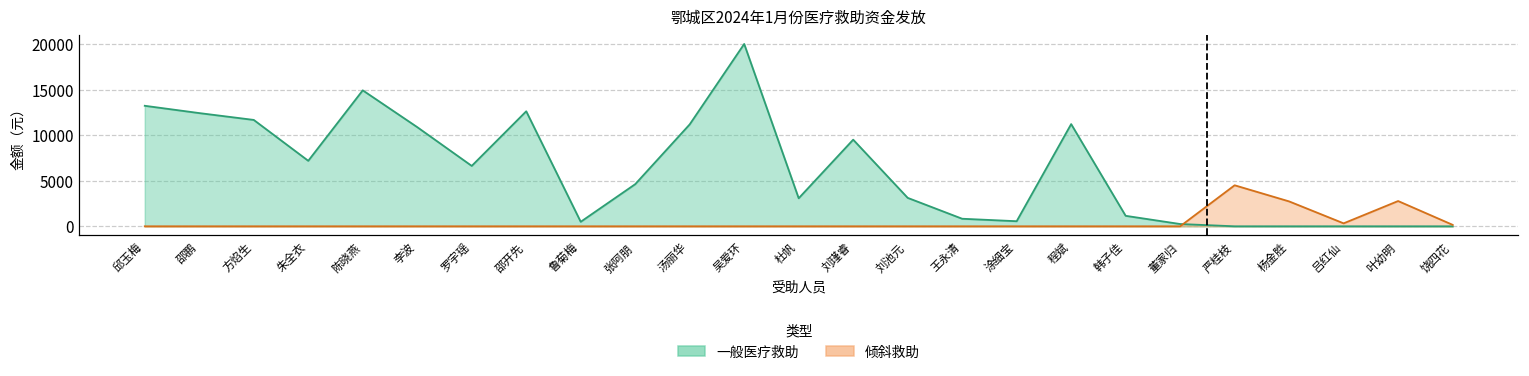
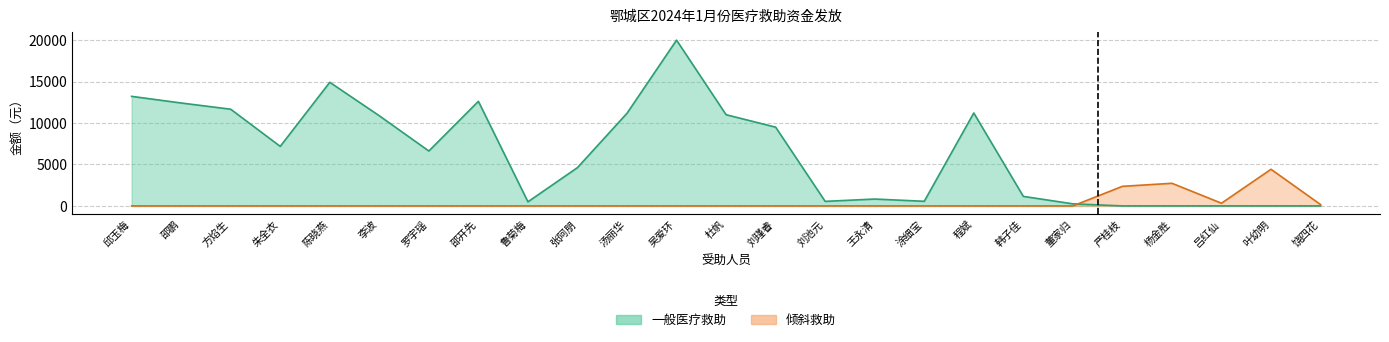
一般医疗救助, 杜帆: 3000 -> 11000
一般医疗救助, 刘池元: 3000 -> 1000
倾斜救助, 严桂枝: 5000 -> 2000
倾斜救助, 叶幼明: 3000 -> 4000
